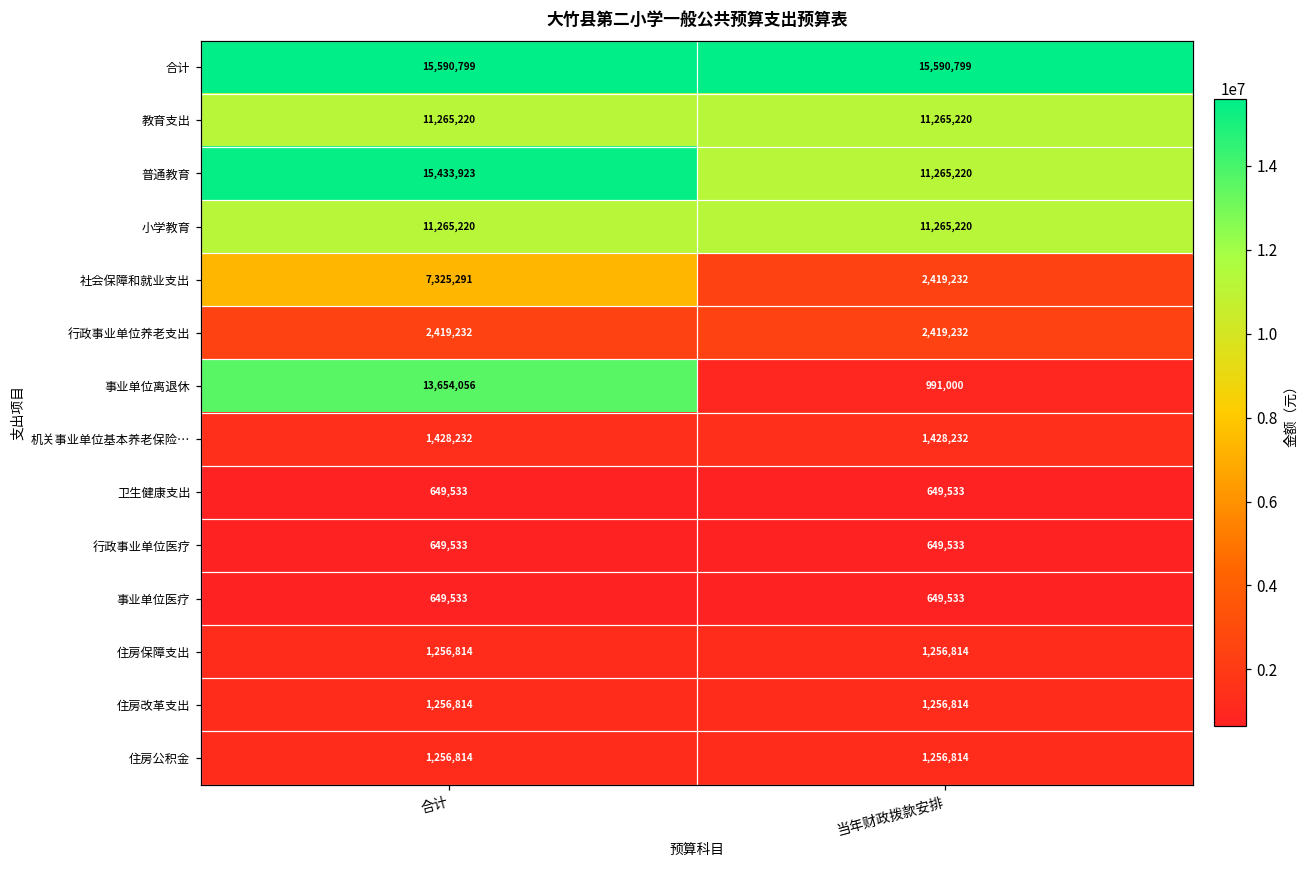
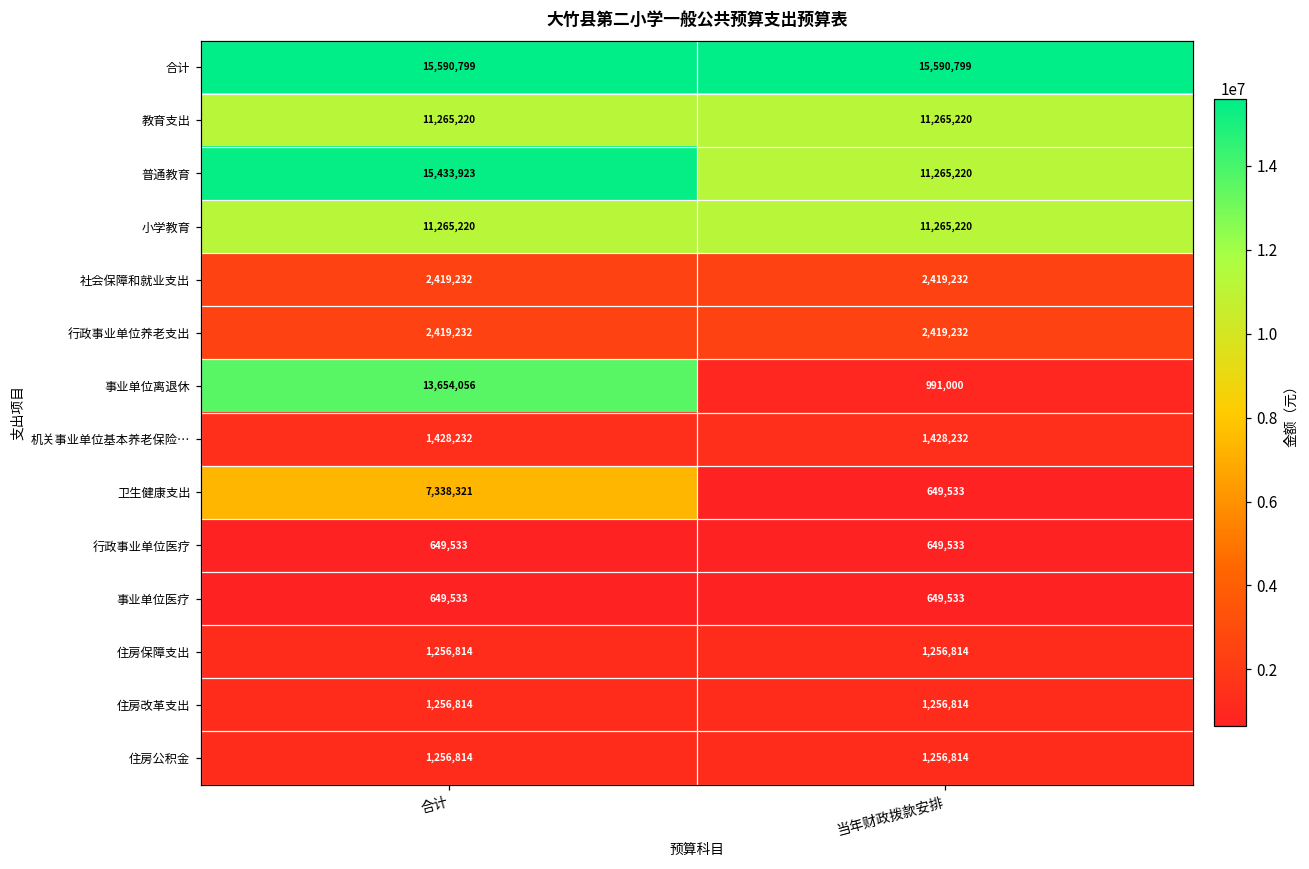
社会保障和就业支出, 合计: 7,325,291 -> 2,419,232
卫生健康支出, 合计: 649,533 -> 7,338,321
